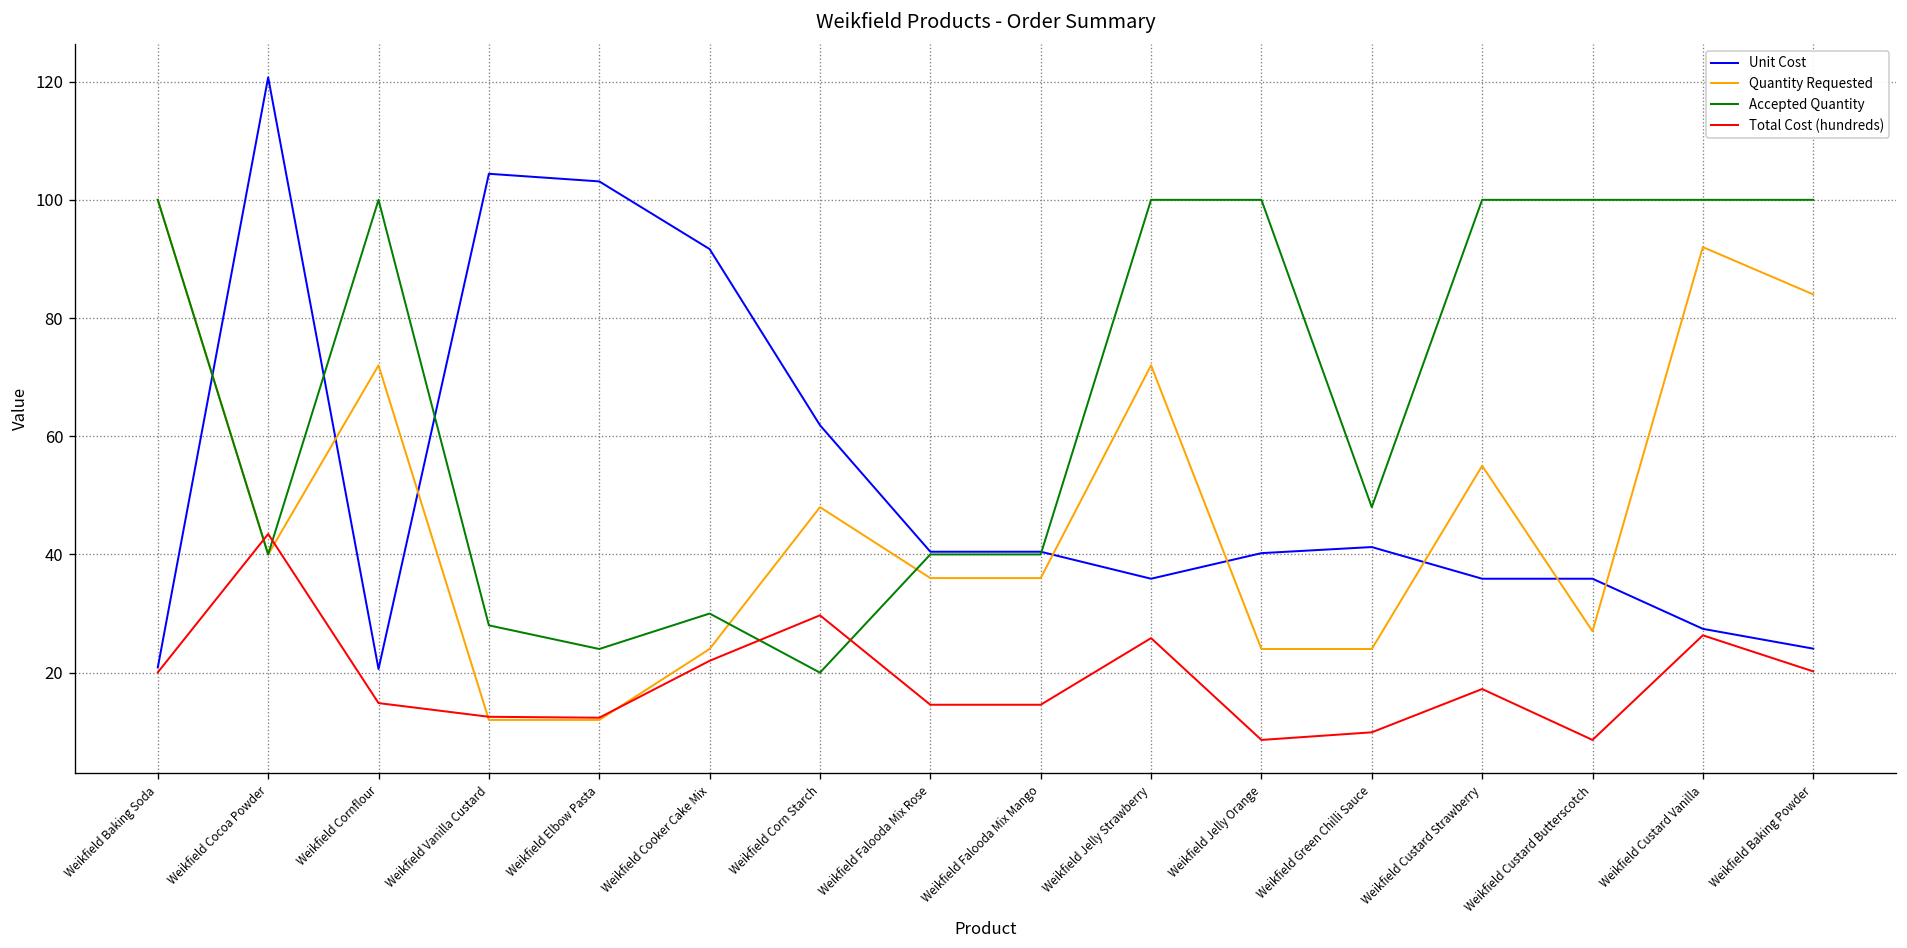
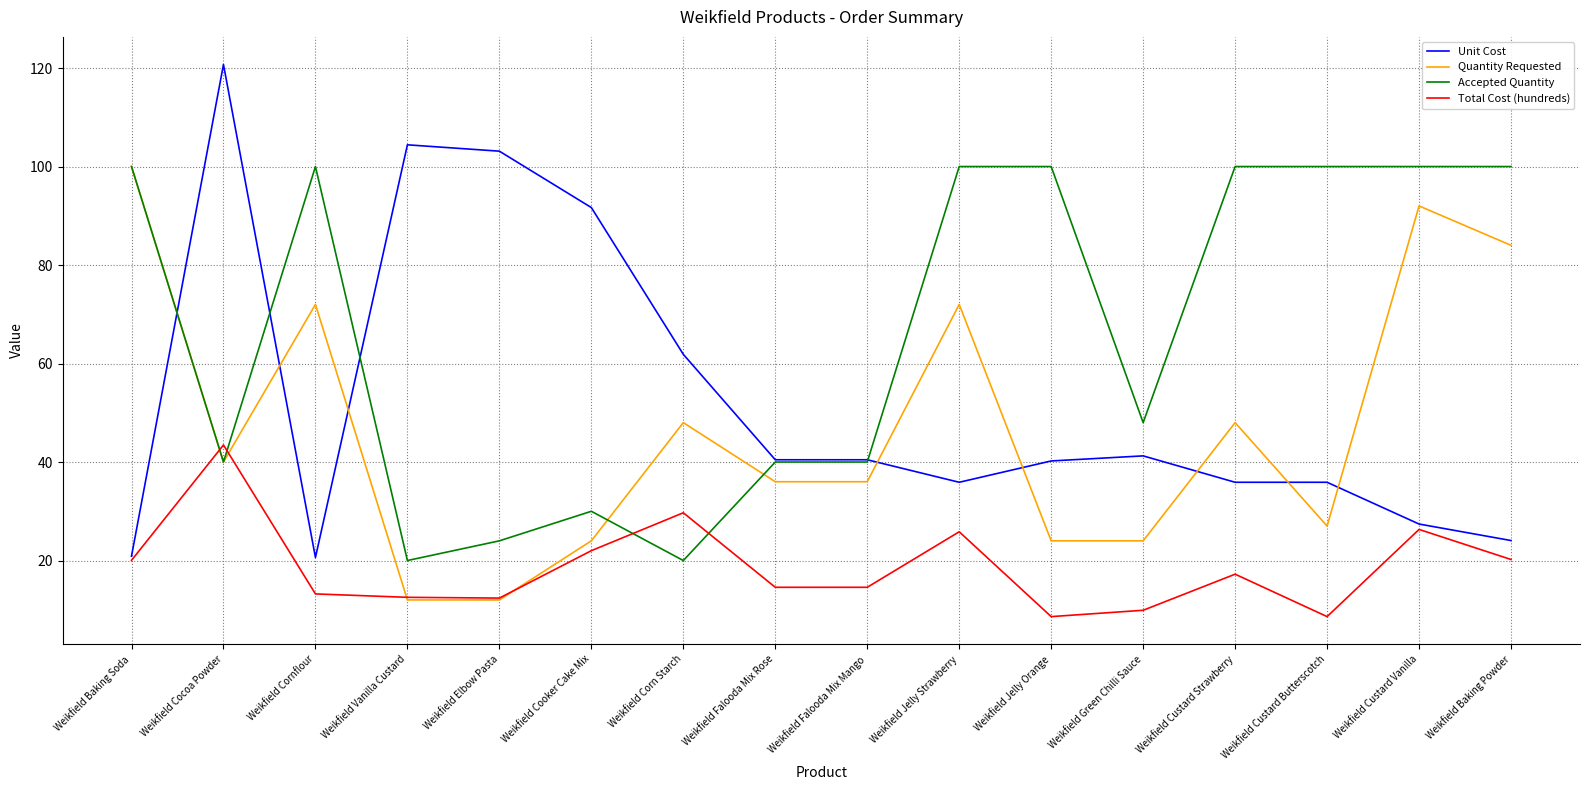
Total Cost (hundreds), Weikfield Cornflour: 15 -> 13
Accepted Quantity, Weikfield Vanilla Custard: 28 -> 20
Quantity Requested, Weikfield Custard Strawberry: 55 -> 48
